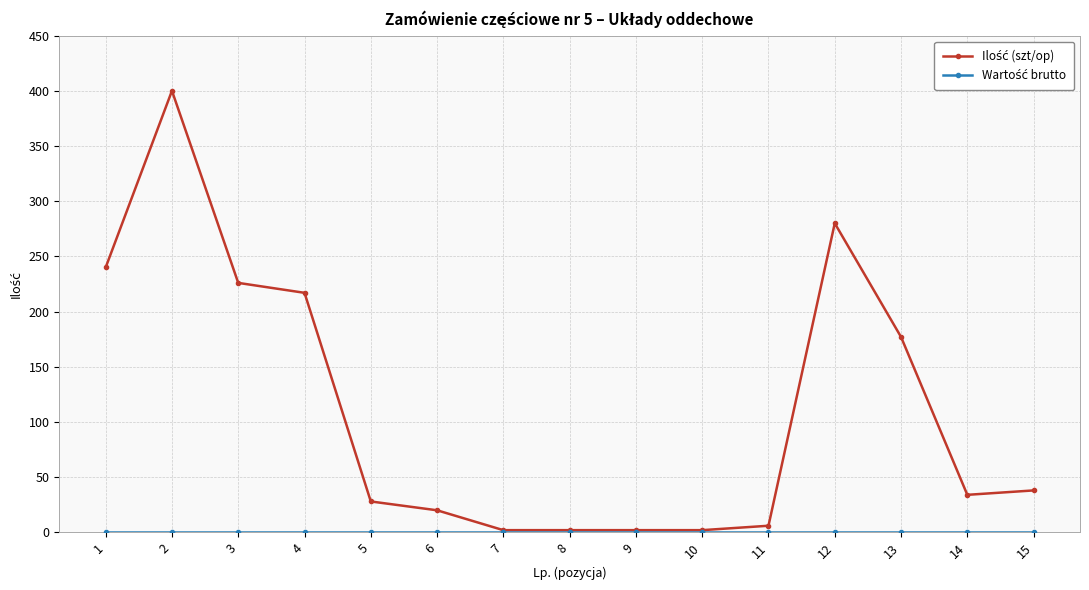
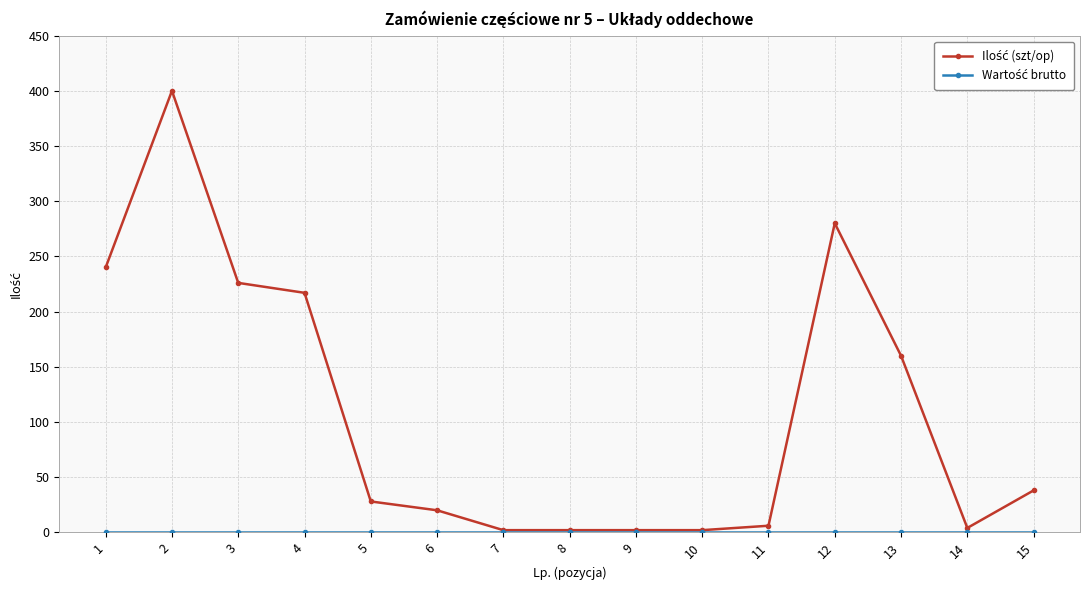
Ilość (szt/op), 13: 177 -> 160
Ilość (szt/op), 14: 34 -> 4
